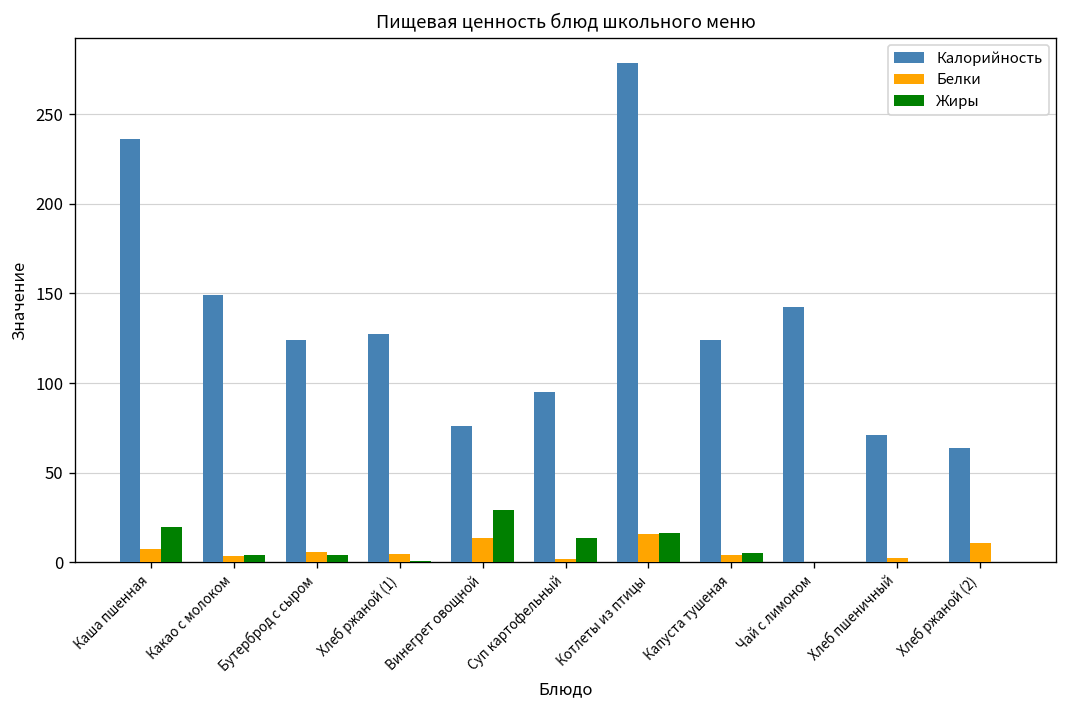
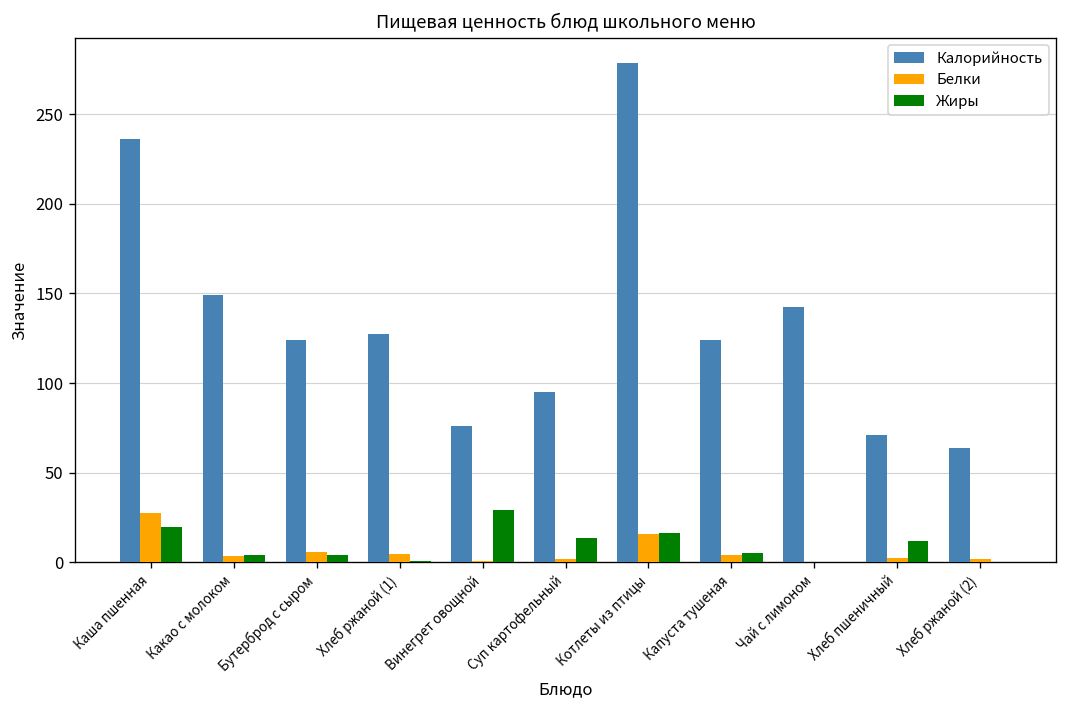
Белки, Каша пшенная: 7 -> 27
Белки, Винегрет овощной: 14 -> 1
Жиры, Хлеб пшеничный: 0 -> 12
Белки, Хлеб ржаной (2): 11 -> 2
